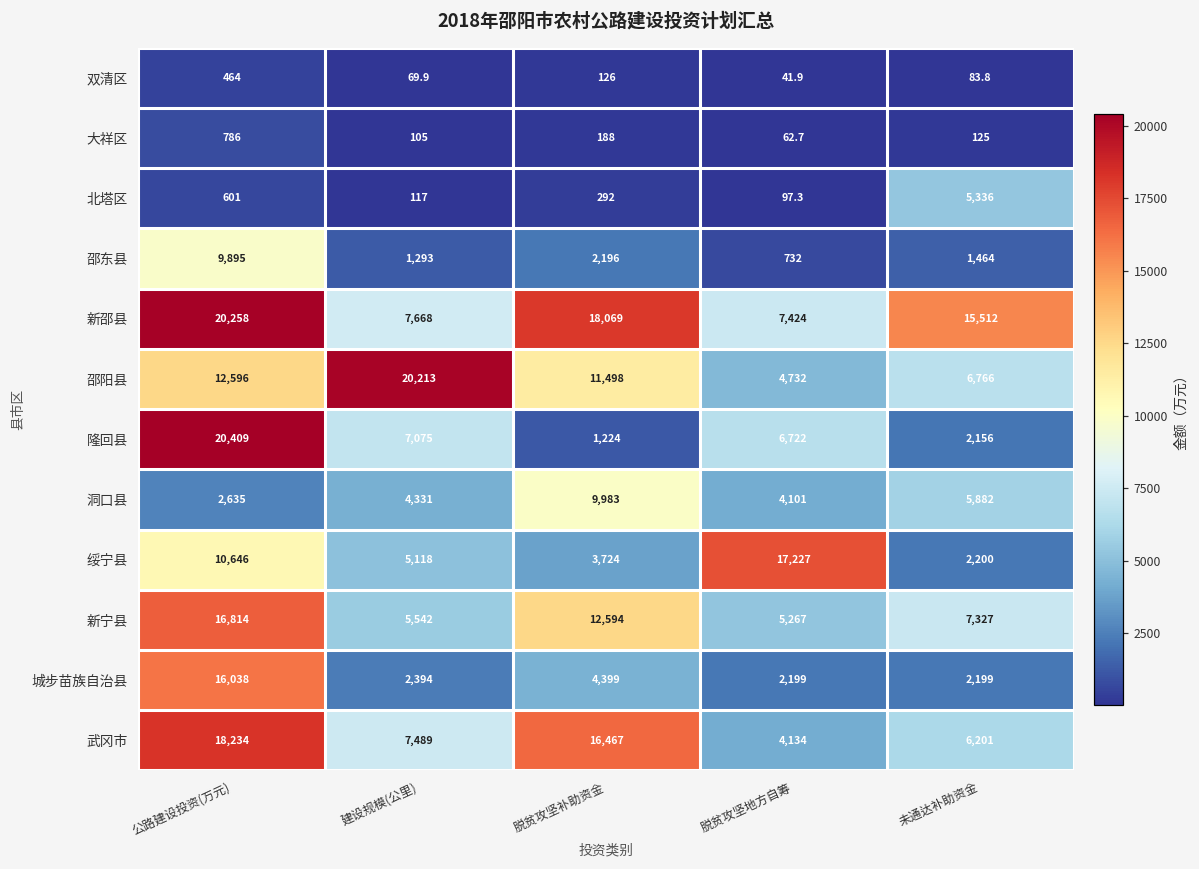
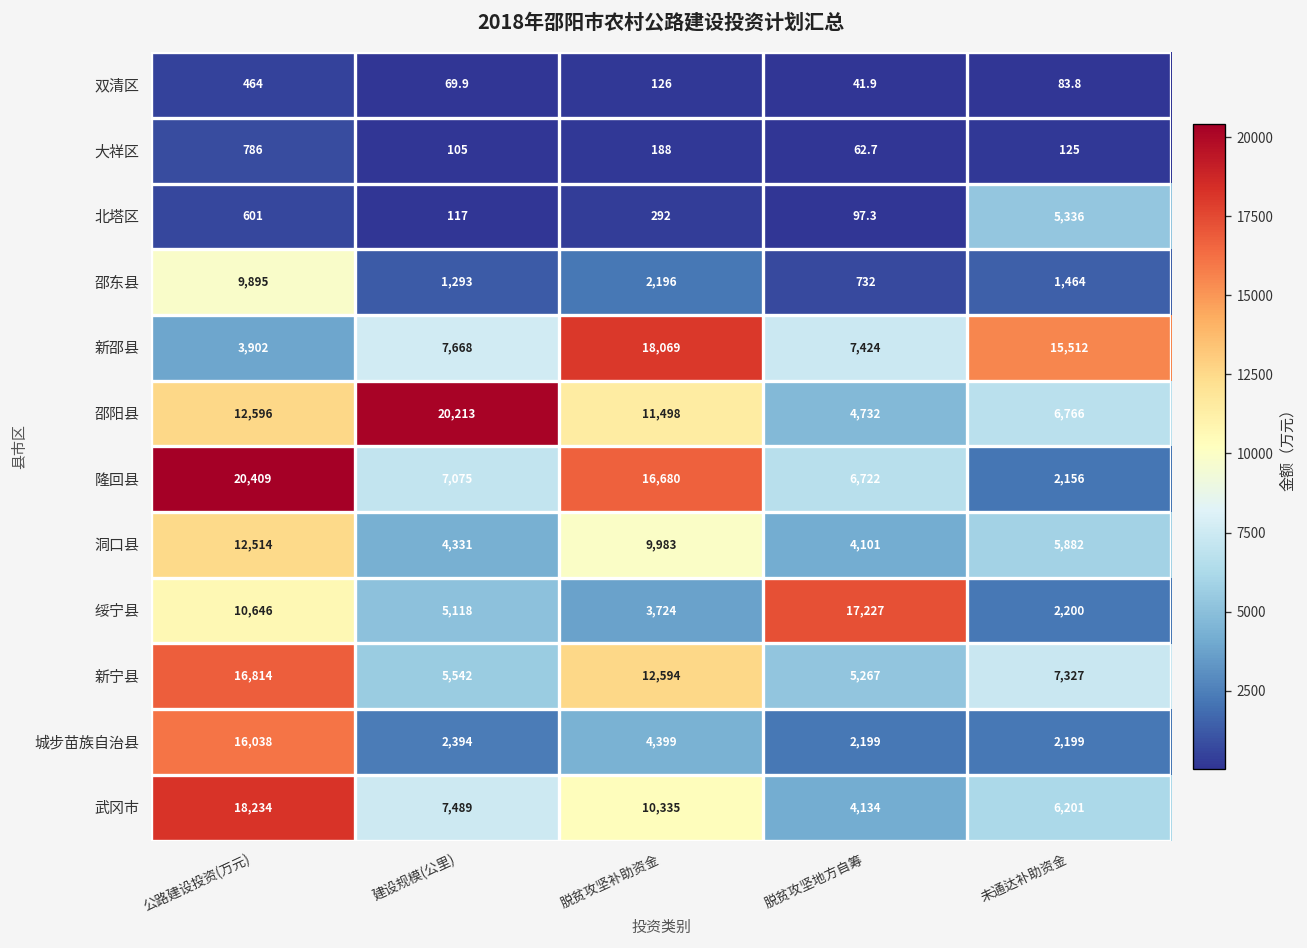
新邵县, 公路建设投资(万元): 20,258 -> 3,902
隆回县, 脱贫攻坚补助资金: 1,224 -> 16,680
洞口县, 公路建设投资(万元): 2,635 -> 12,514
武冈市, 脱贫攻坚补助资金: 16,467 -> 10,335
